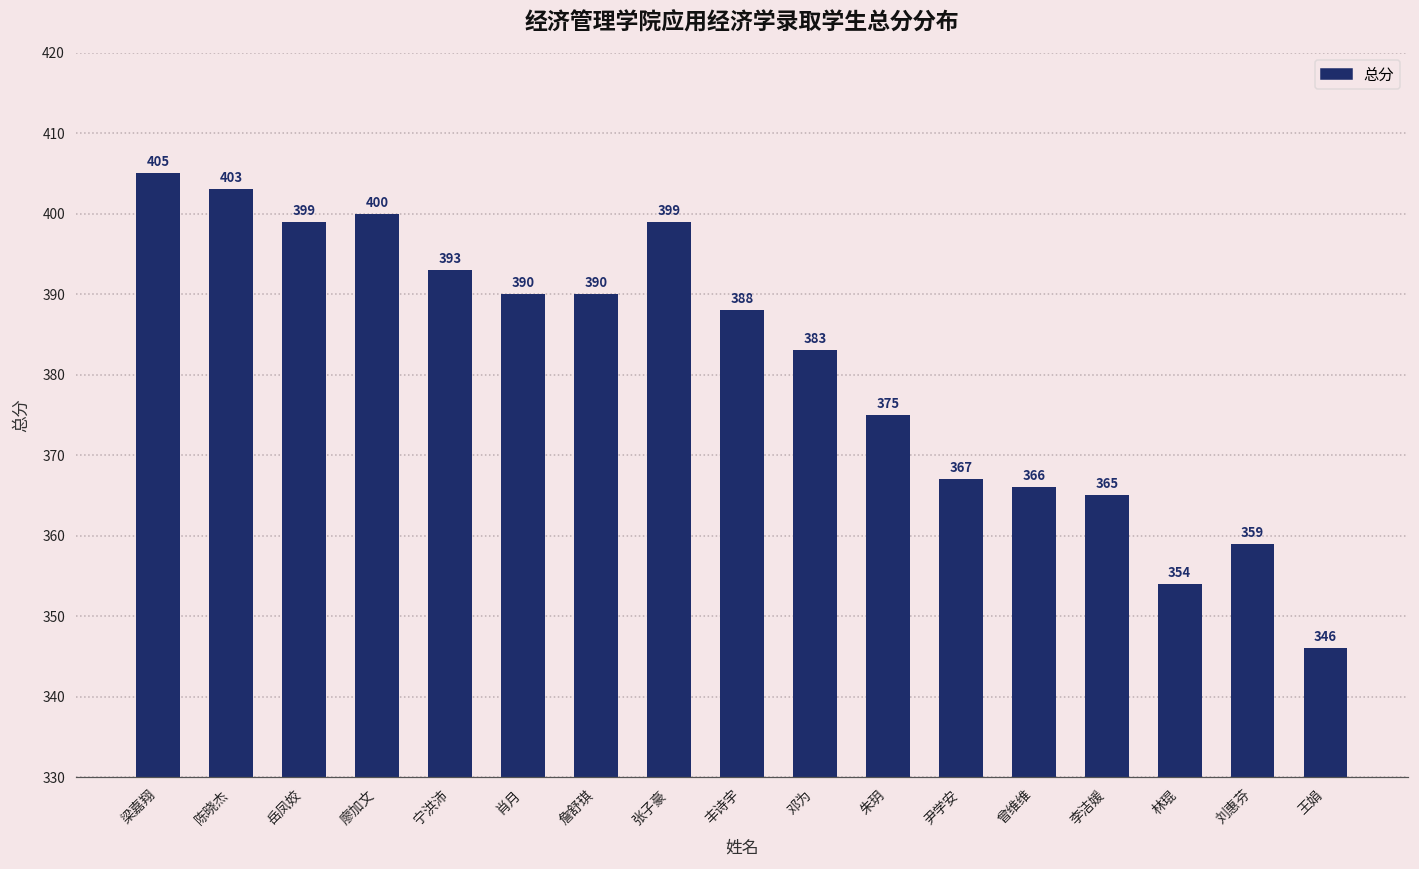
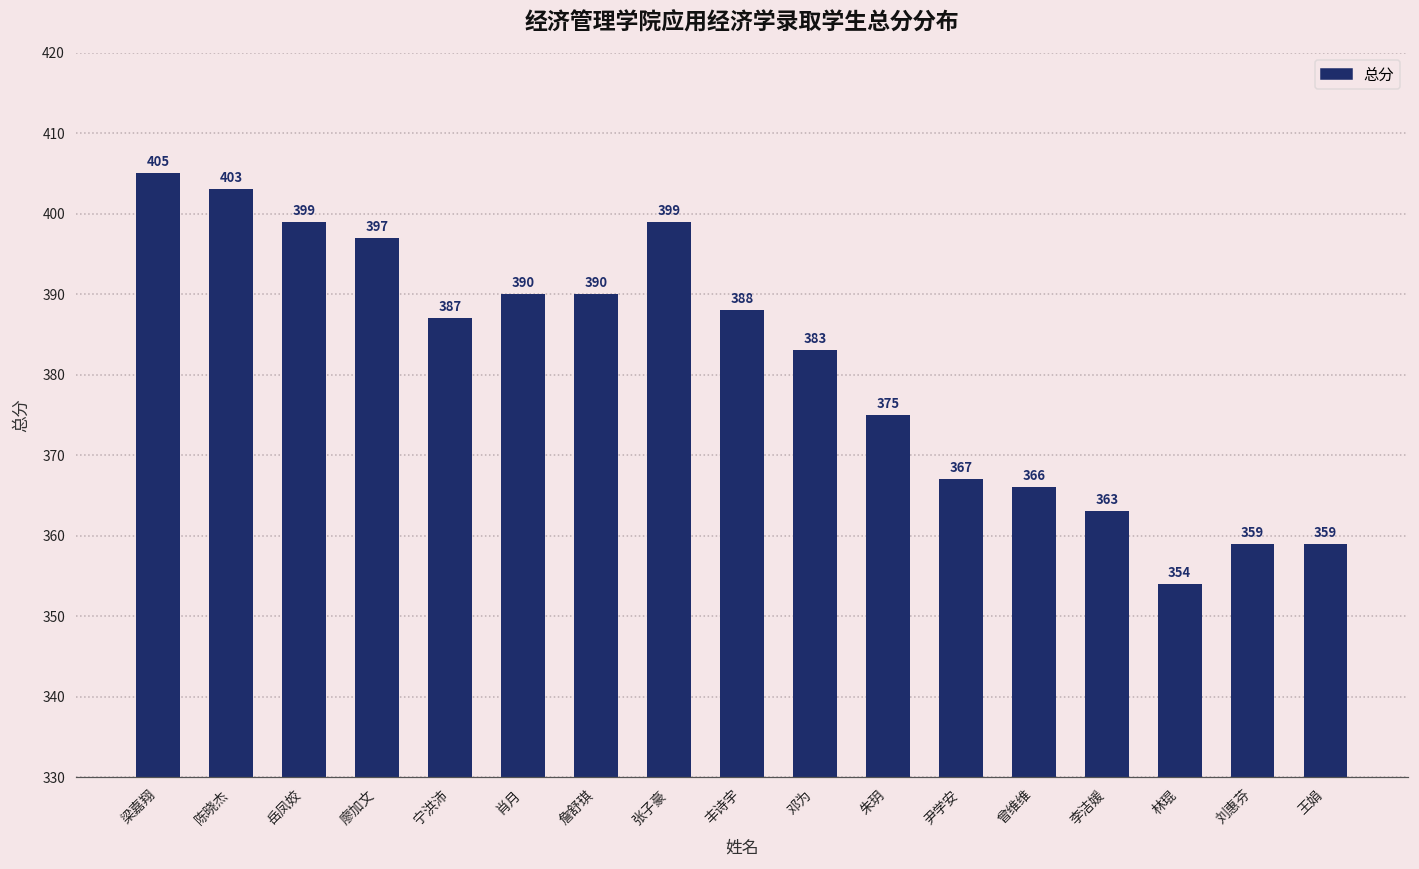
廖加文: 400 -> 397
宁洪沛: 393 -> 387
李洁媛: 365 -> 363
王娟: 346 -> 359
